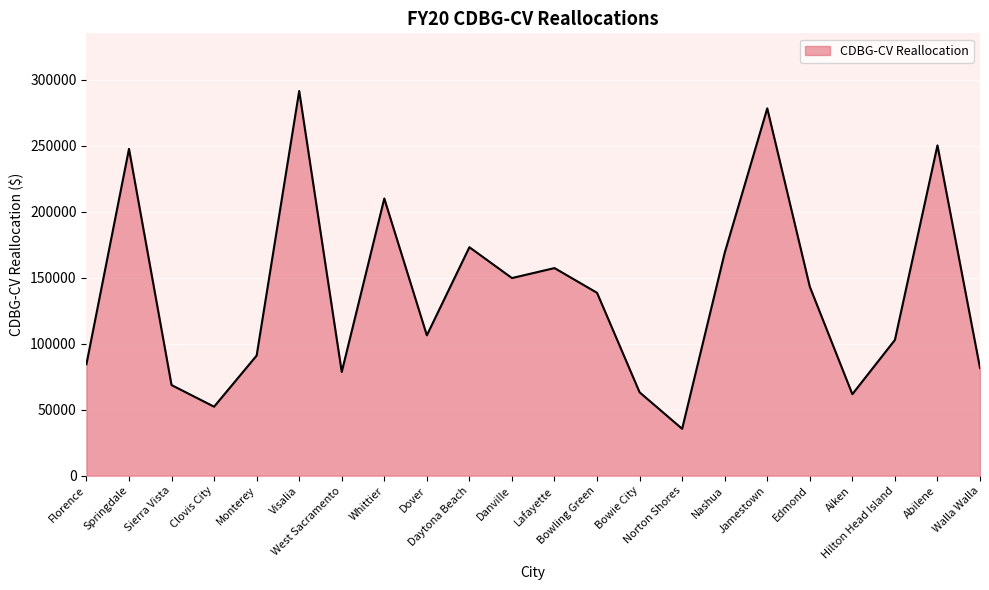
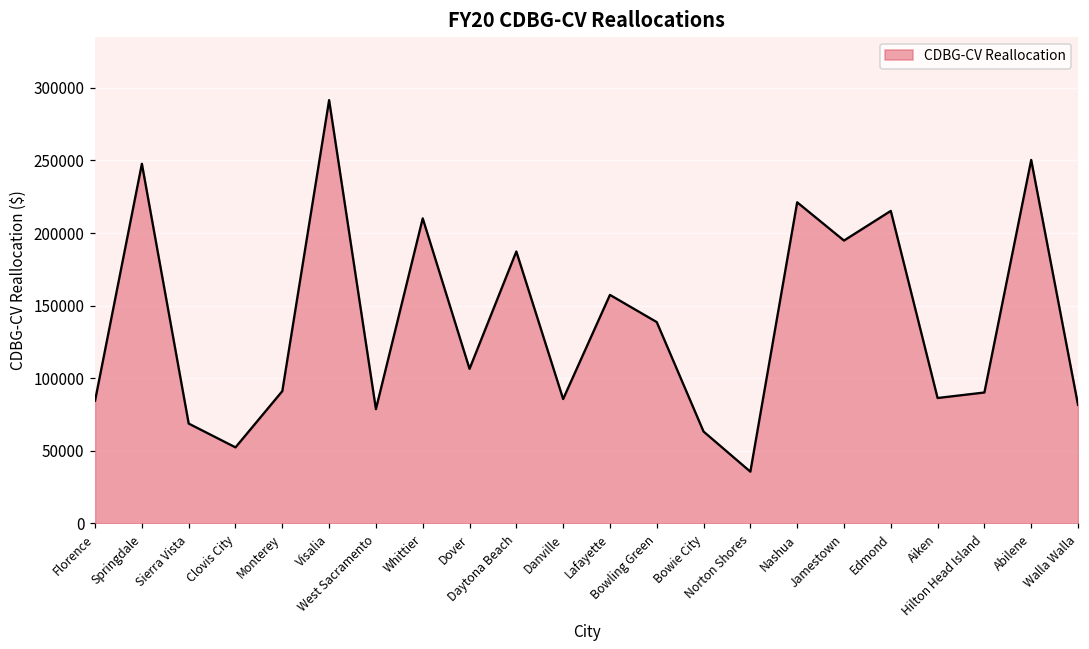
Daytona Beach: 173000 -> 187000
Danville: 150000 -> 86000
Nashua: 169000 -> 221000
Jamestown: 278000 -> 195000
Edmond: 143000 -> 215000
Aiken: 62000 -> 86000
Hilton Head Island: 103000 -> 90000
